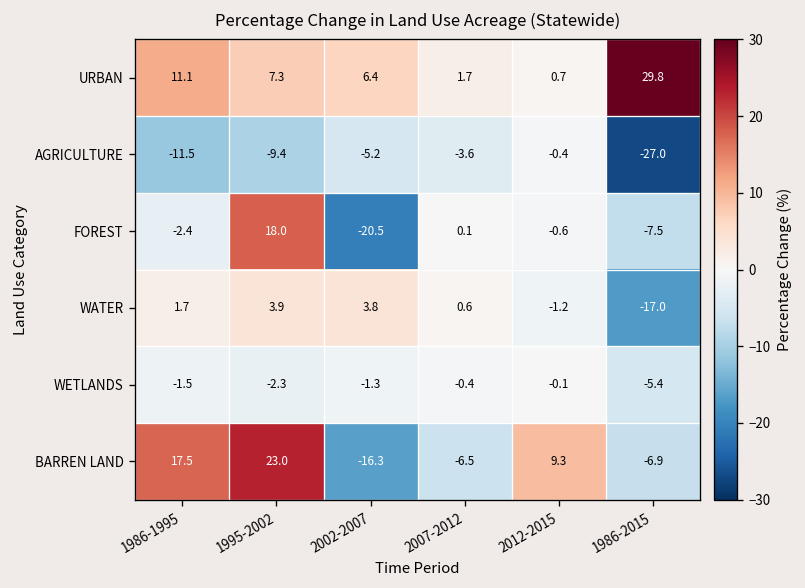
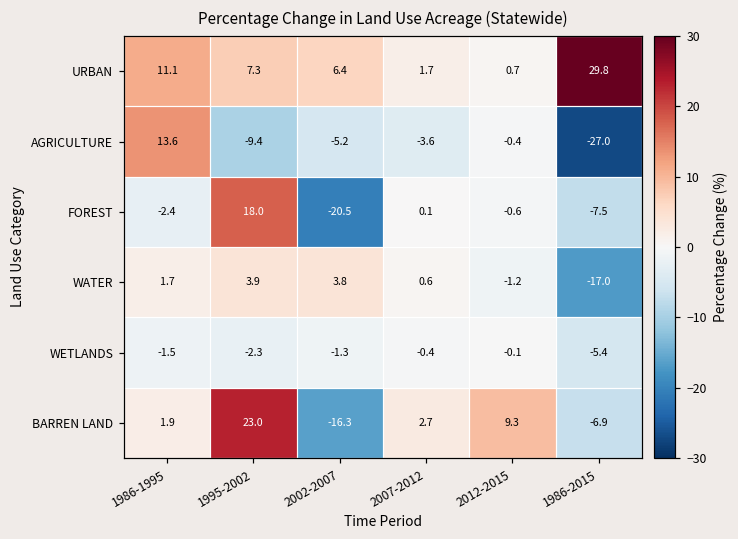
AGRICULTURE, 1986-1995: -11.5 -> 13.6
BARREN LAND, 1986-1995: 17.5 -> 1.9
BARREN LAND, 2007-2012: -6.5 -> 2.7
